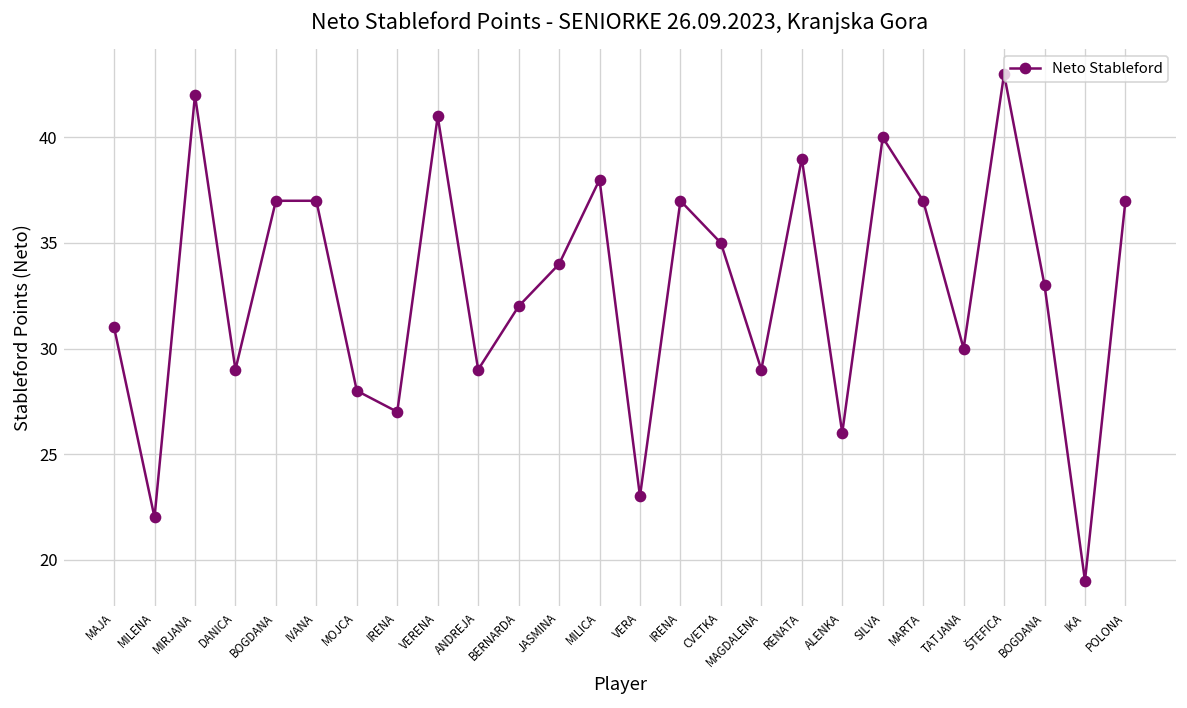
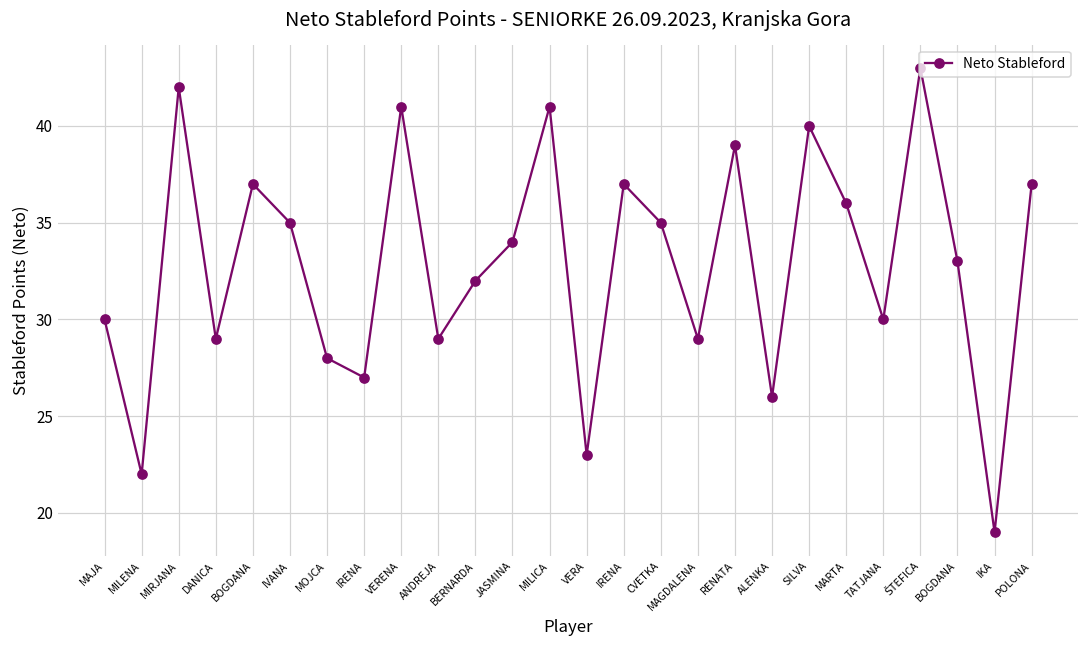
MAJA: 31 -> 30
IVANA: 37 -> 35
MILICA: 38 -> 41
MARTA: 37 -> 36
